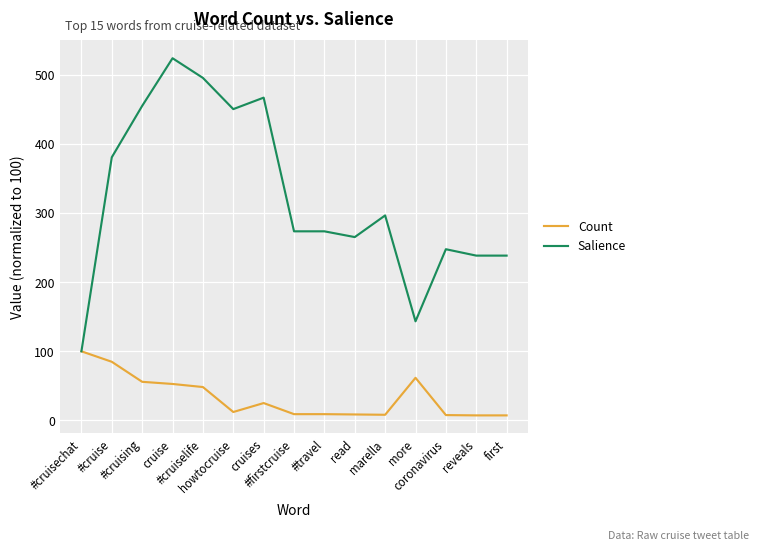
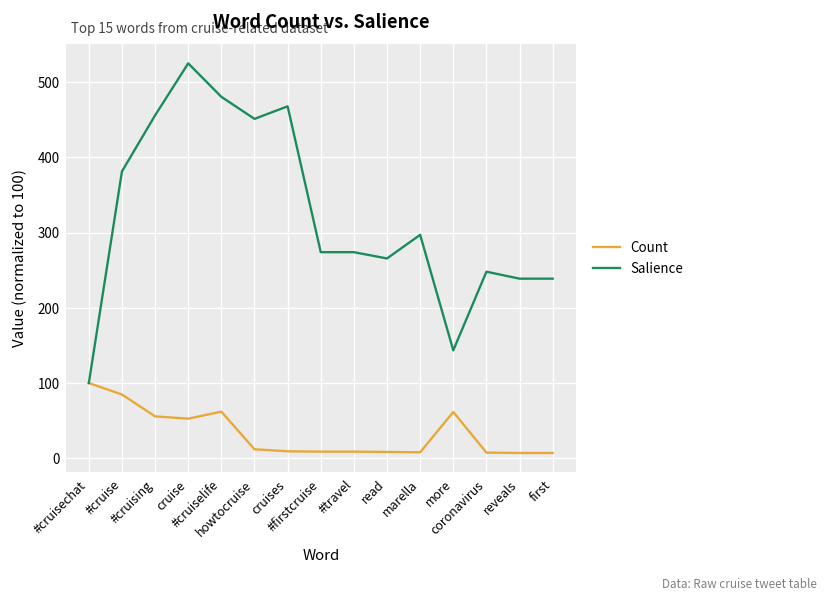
Count, #cruiselife: 50 -> 60
Salience, #cruiselife: 500 -> 480
Count, cruises: 30 -> 10
